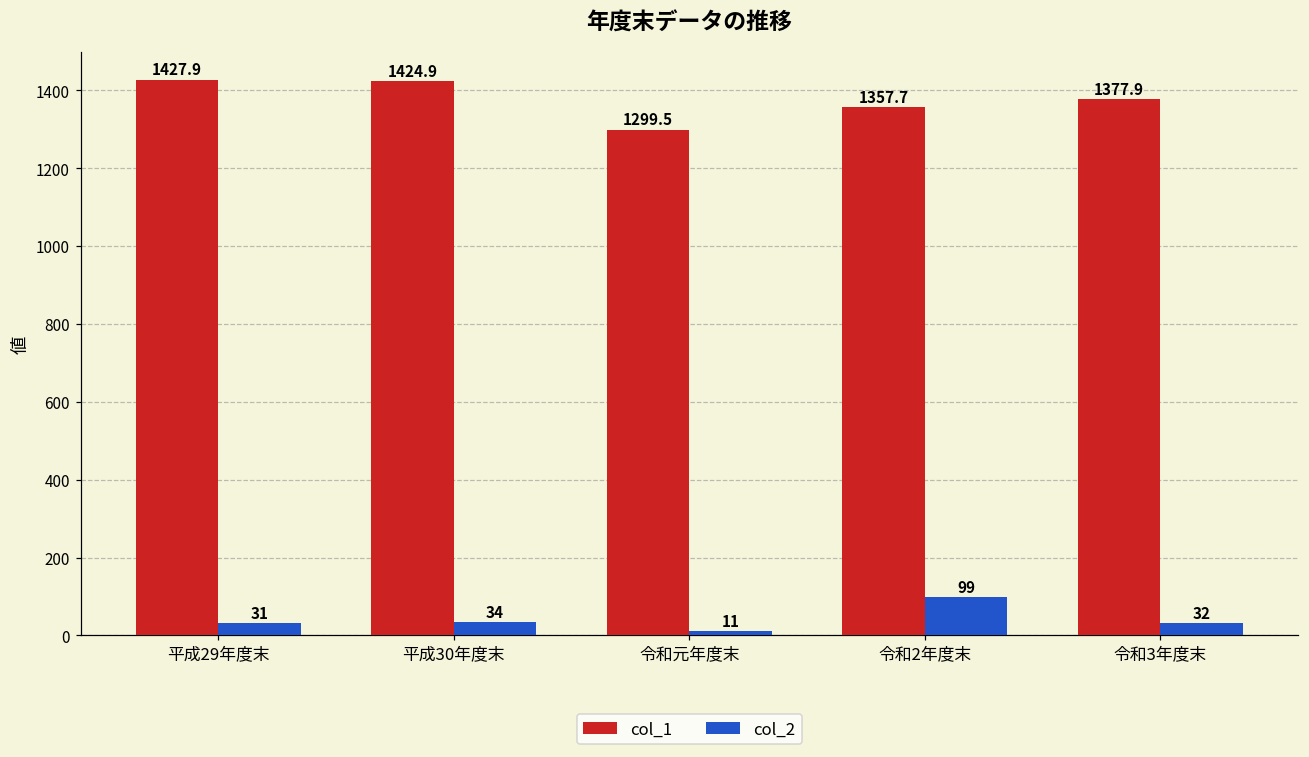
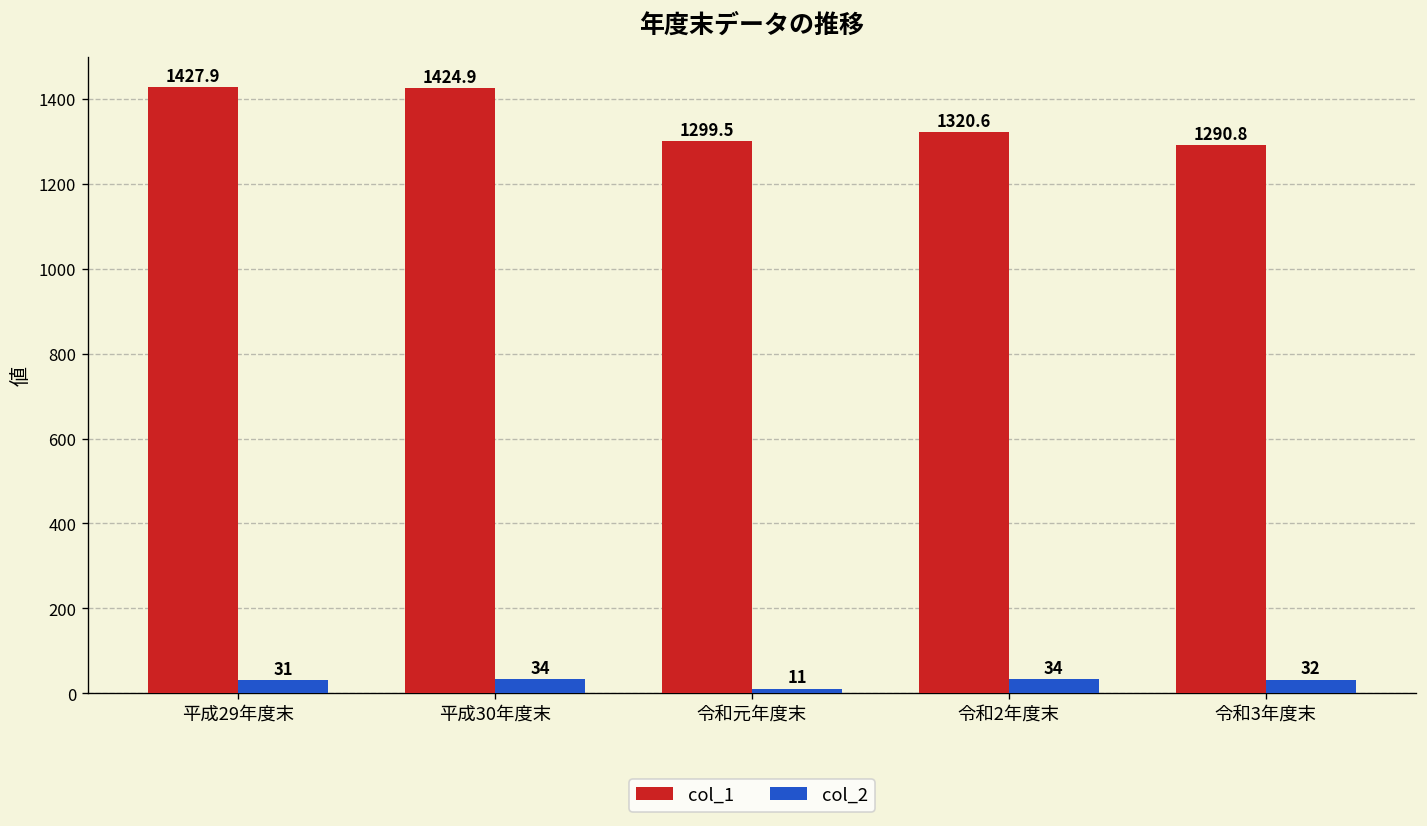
col_1, 令和2年度末: 1357.7 -> 1320.6
col_2, 令和2年度末: 99 -> 34
col_1, 令和3年度末: 1377.9 -> 1290.8
